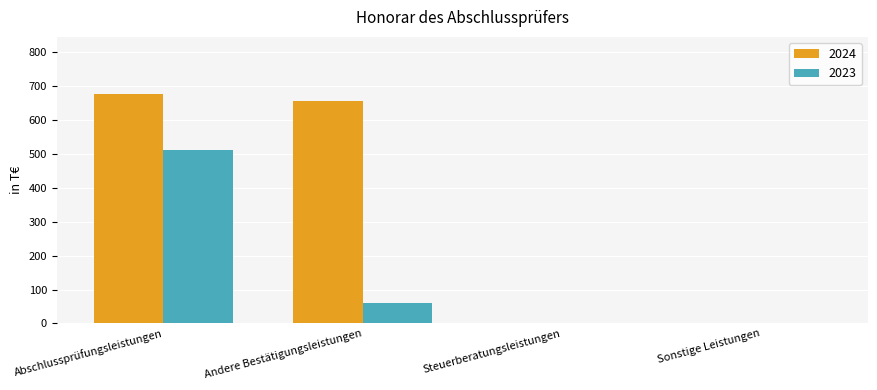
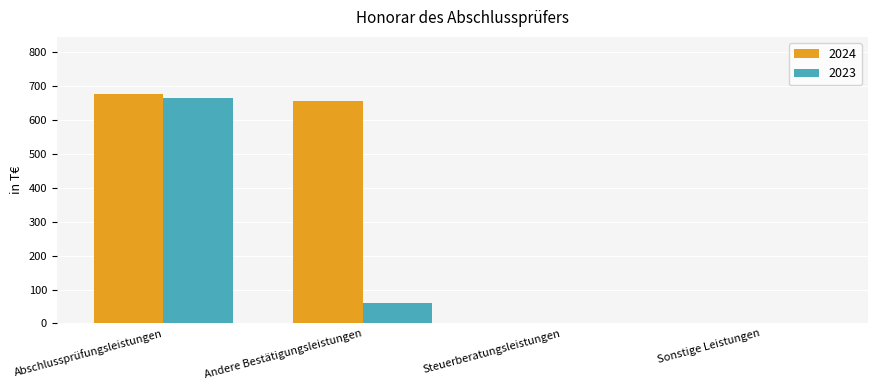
2023, Abschlussprüfungsleistungen: 510 -> 670
